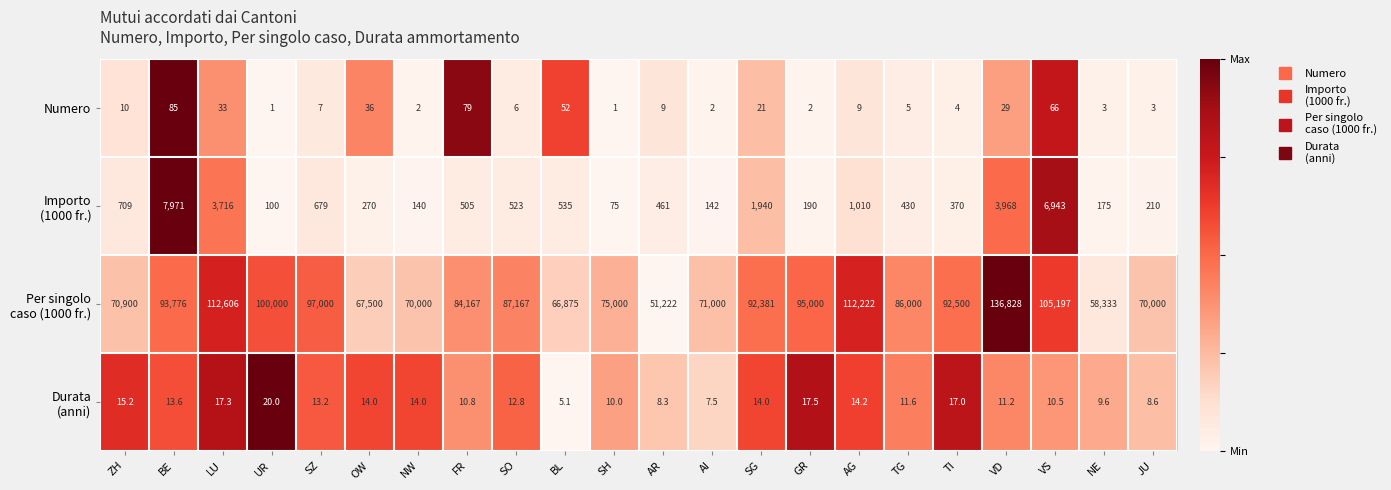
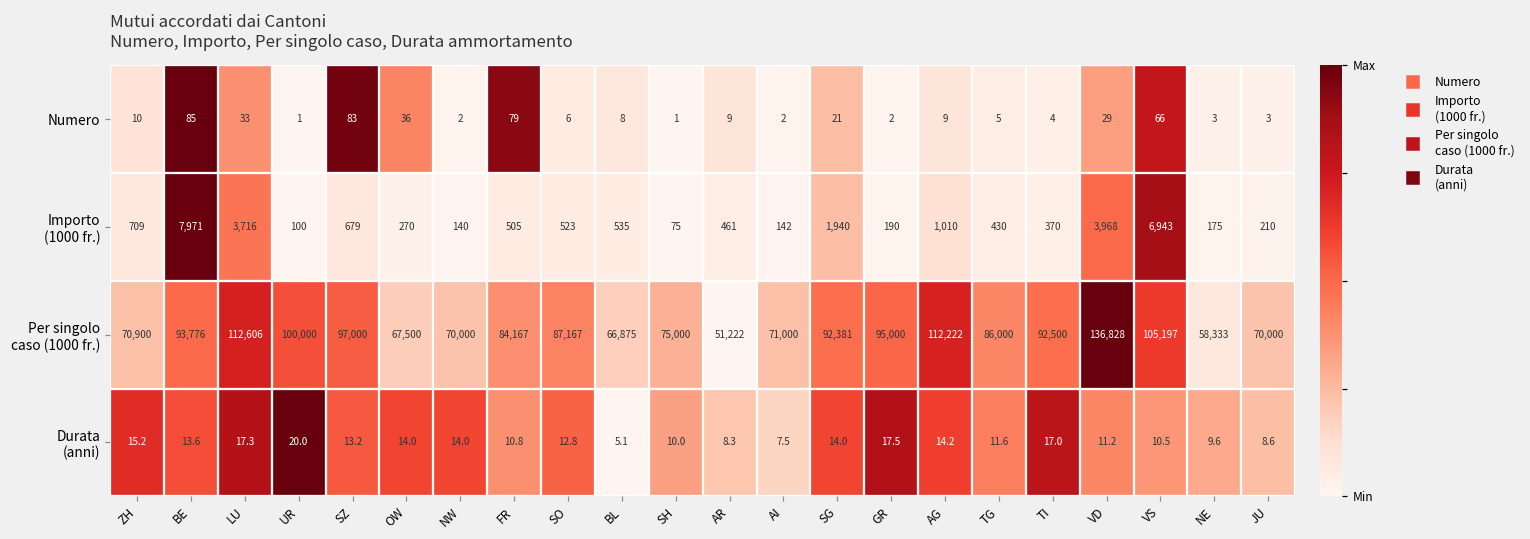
Numero, SZ: 7 -> 83
Numero, BL: 52 -> 8
